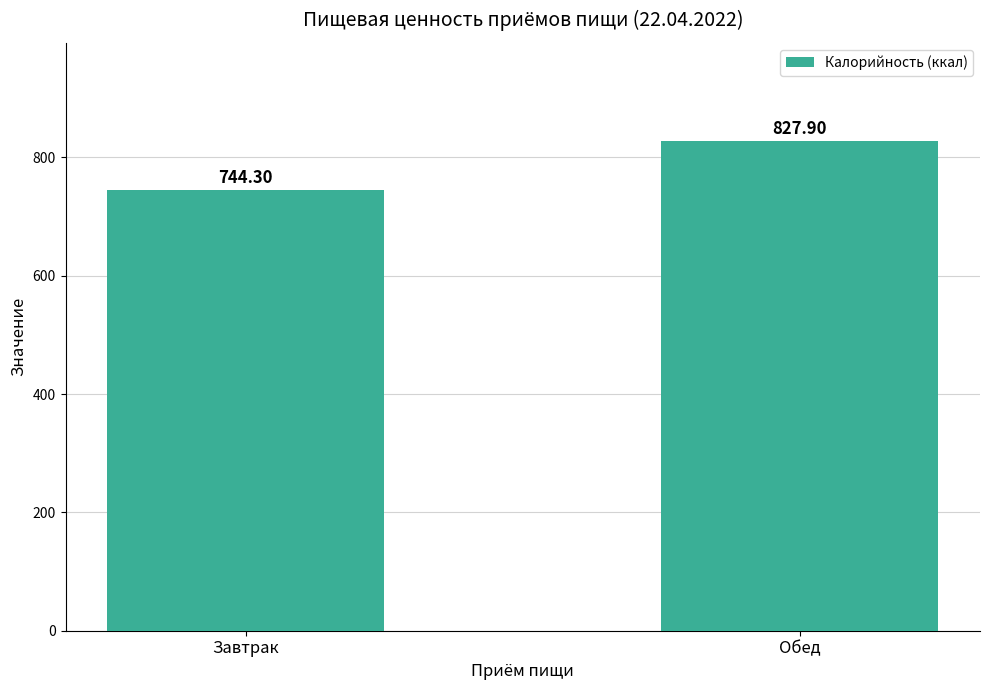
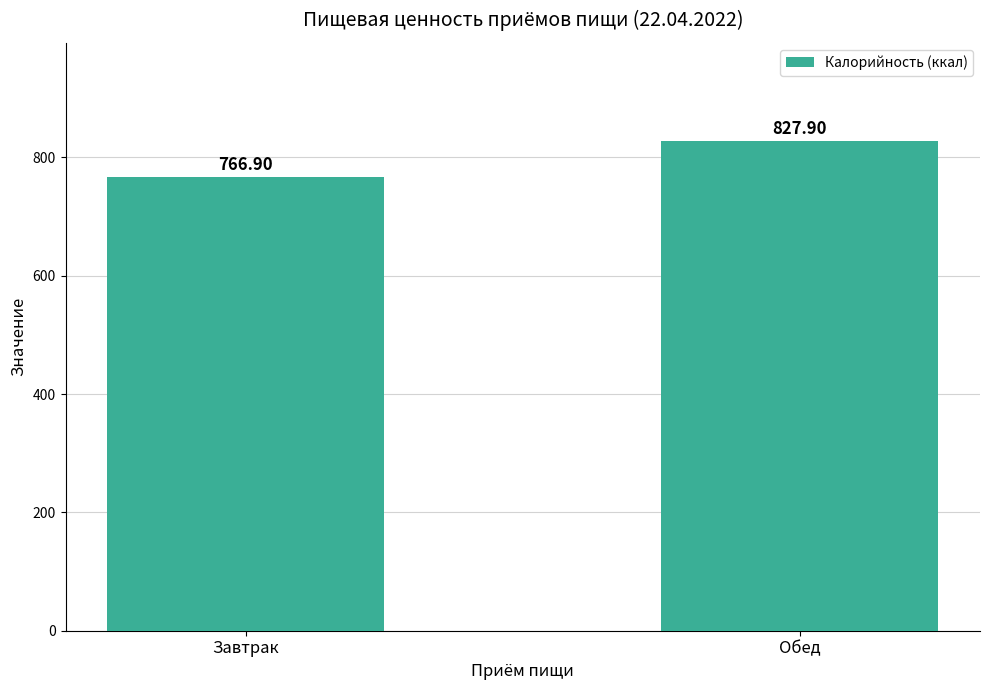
Завтрак: 744.30 -> 766.90
